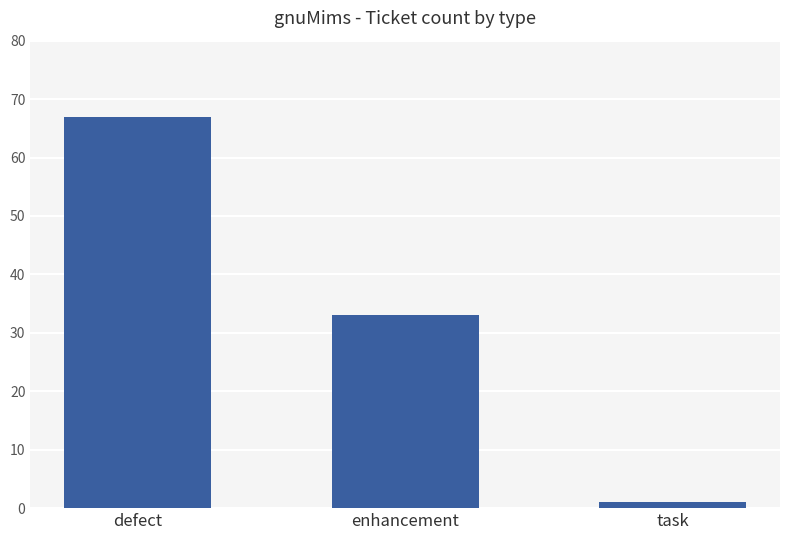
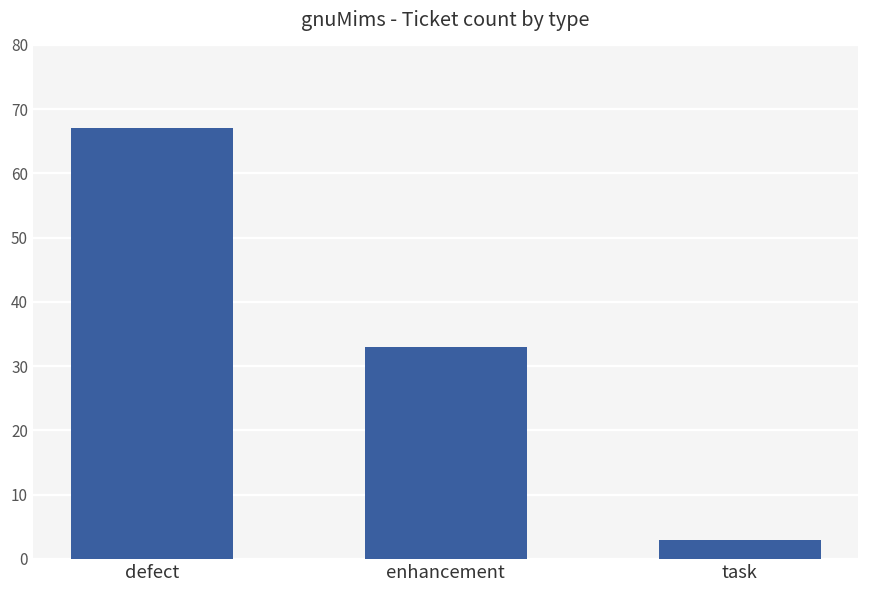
task: 1 -> 3
